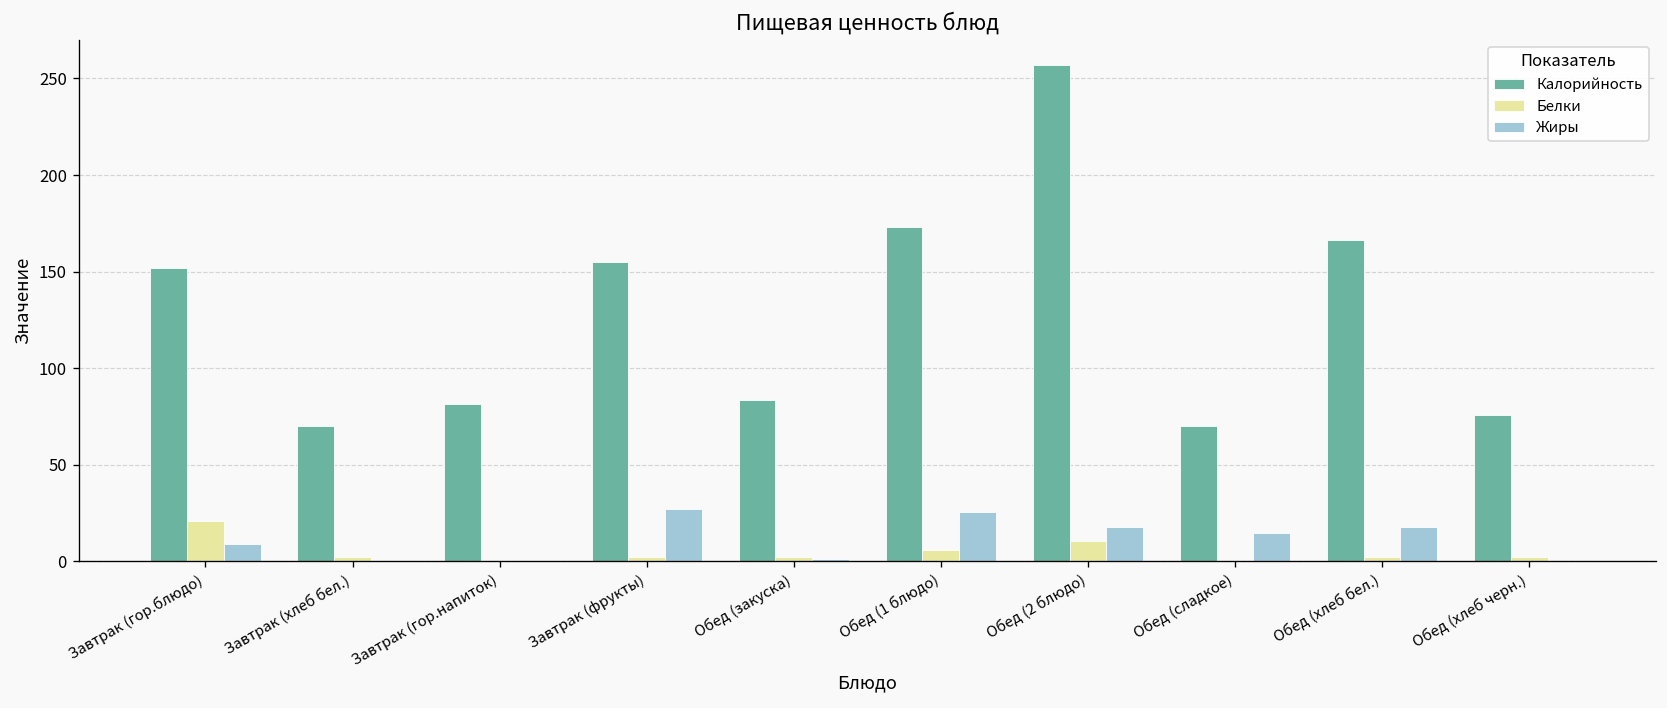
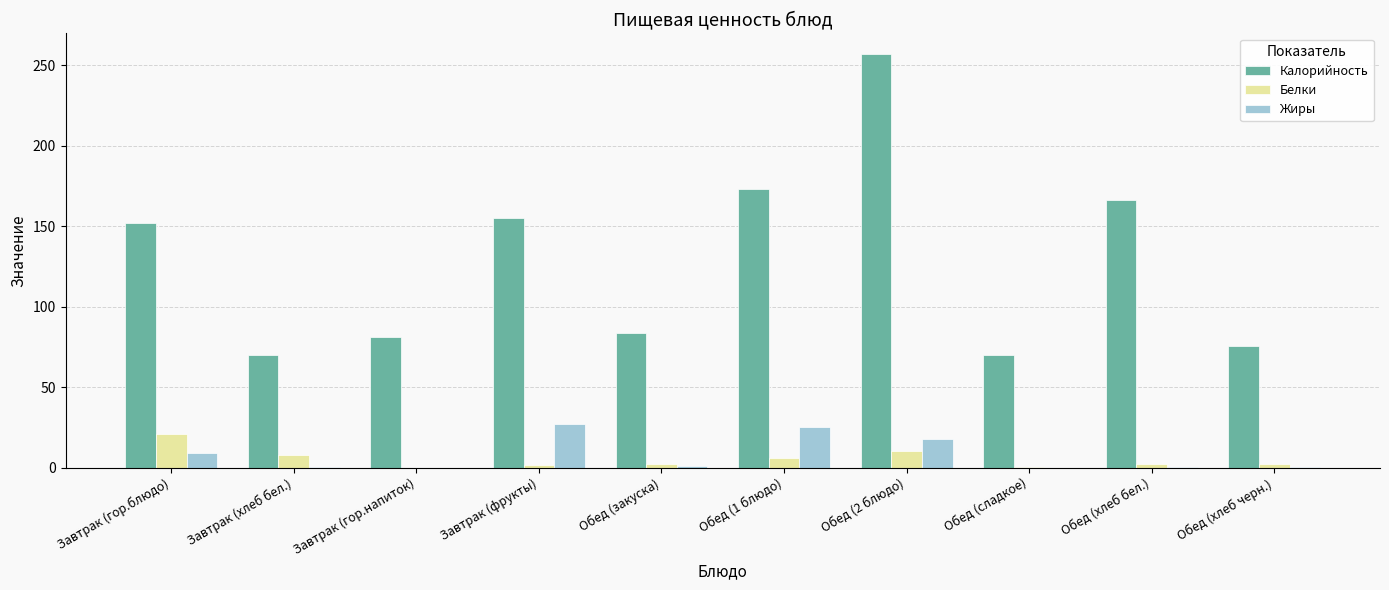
Белки, Завтрак (хлеб бел.): 2 -> 8
Жиры, Обед (сладкое): 15 -> 0
Жиры, Обед (хлеб бел.): 18 -> 0
